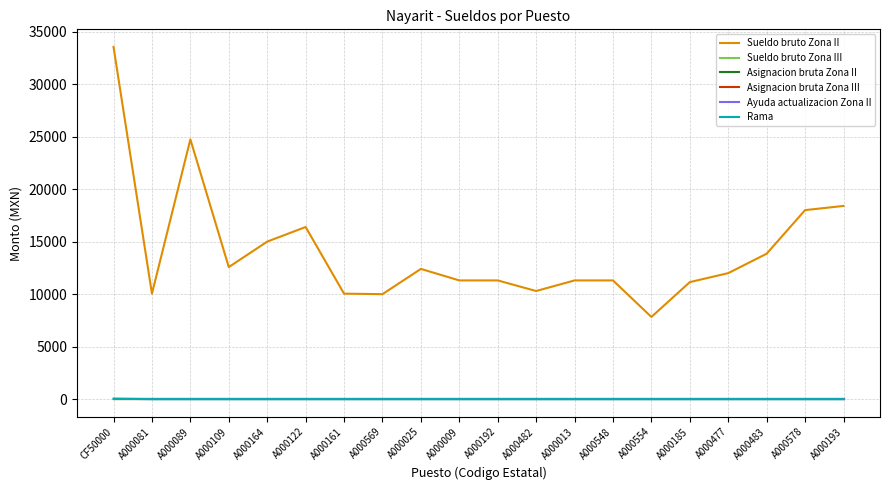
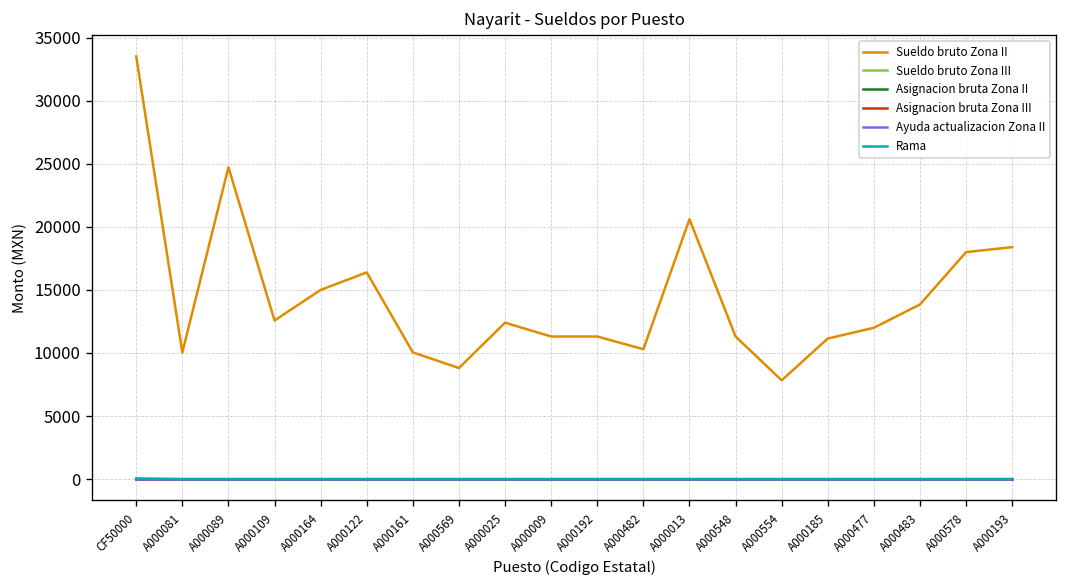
Sueldo bruto Zona II, A000569: 10000 -> 8800
Sueldo bruto Zona II, A000013: 11300 -> 20600
